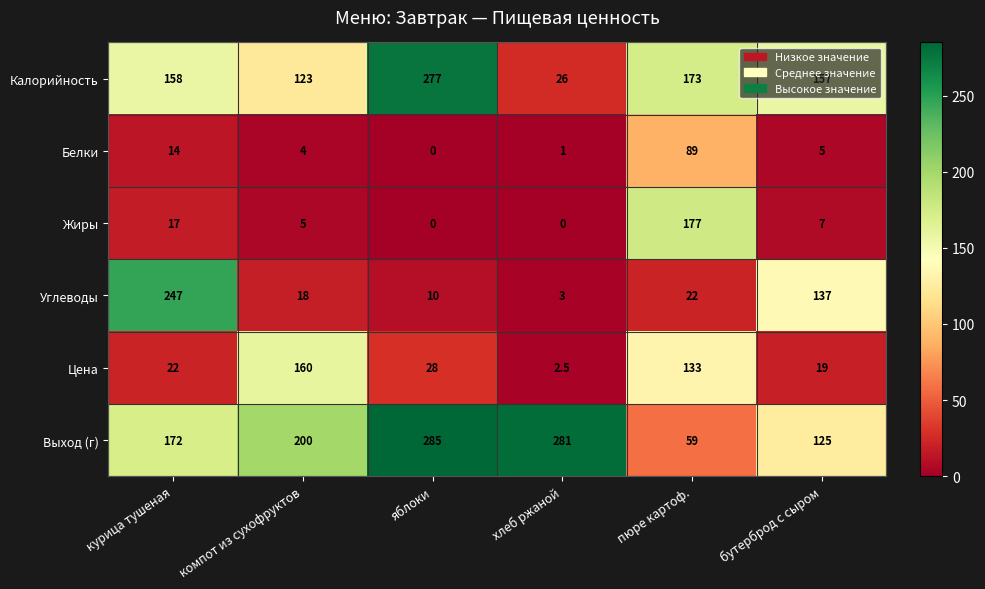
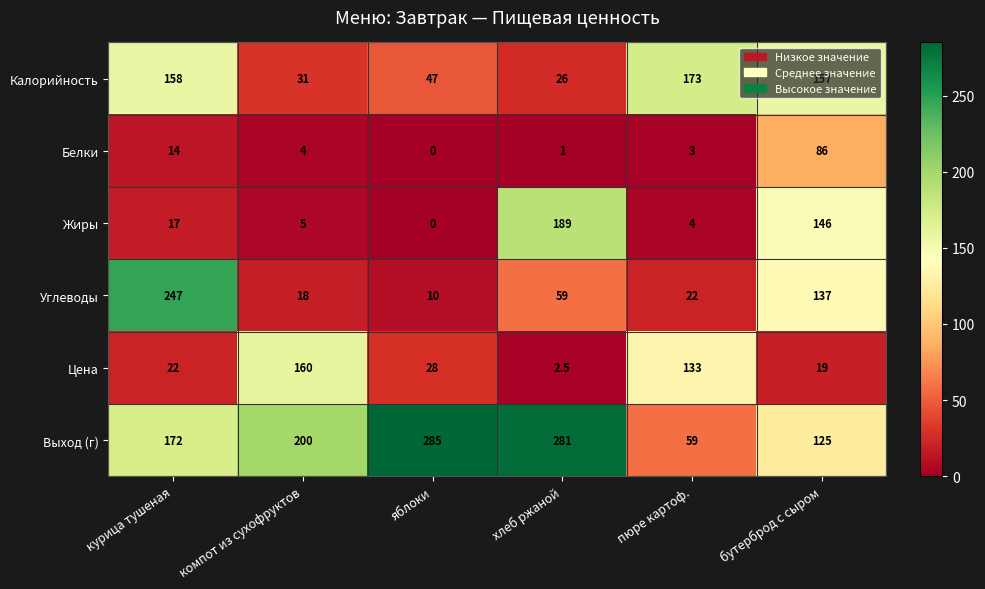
Калорийность, компот из сухофруктов: 123 -> 31
Калорийность, яблоки: 277 -> 47
Белки, пюре картоф.: 89 -> 3
Белки, бутерброд с сыром: 5 -> 86
Жиры, хлеб ржаной: 0 -> 189
Жиры, пюре картоф.: 177 -> 4
Жиры, бутерброд с сыром: 7 -> 146
Углеводы, хлеб ржаной: 3 -> 59
